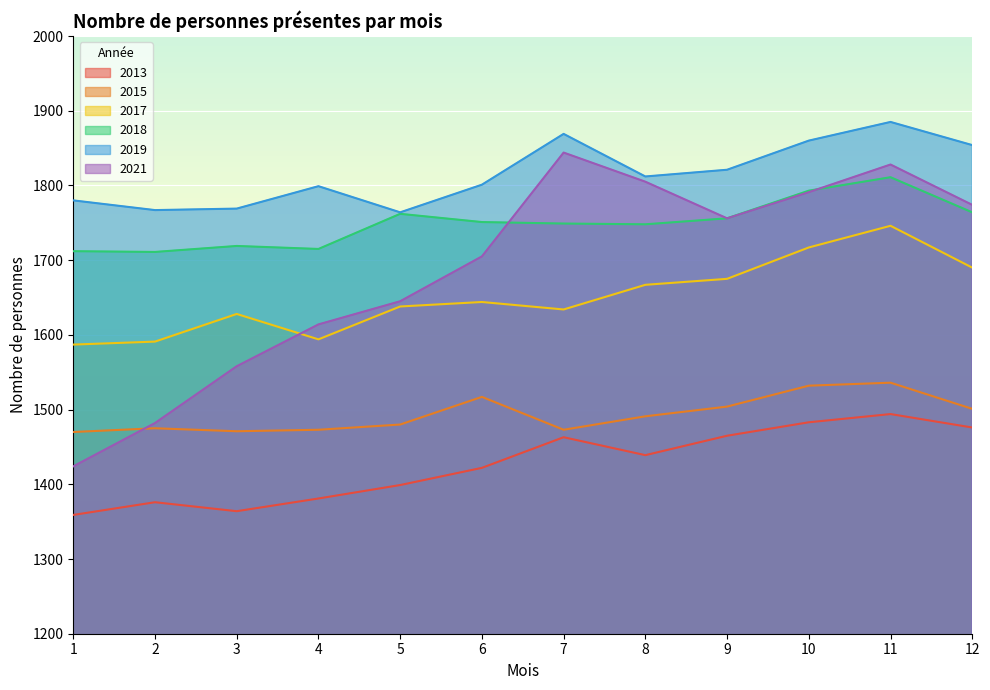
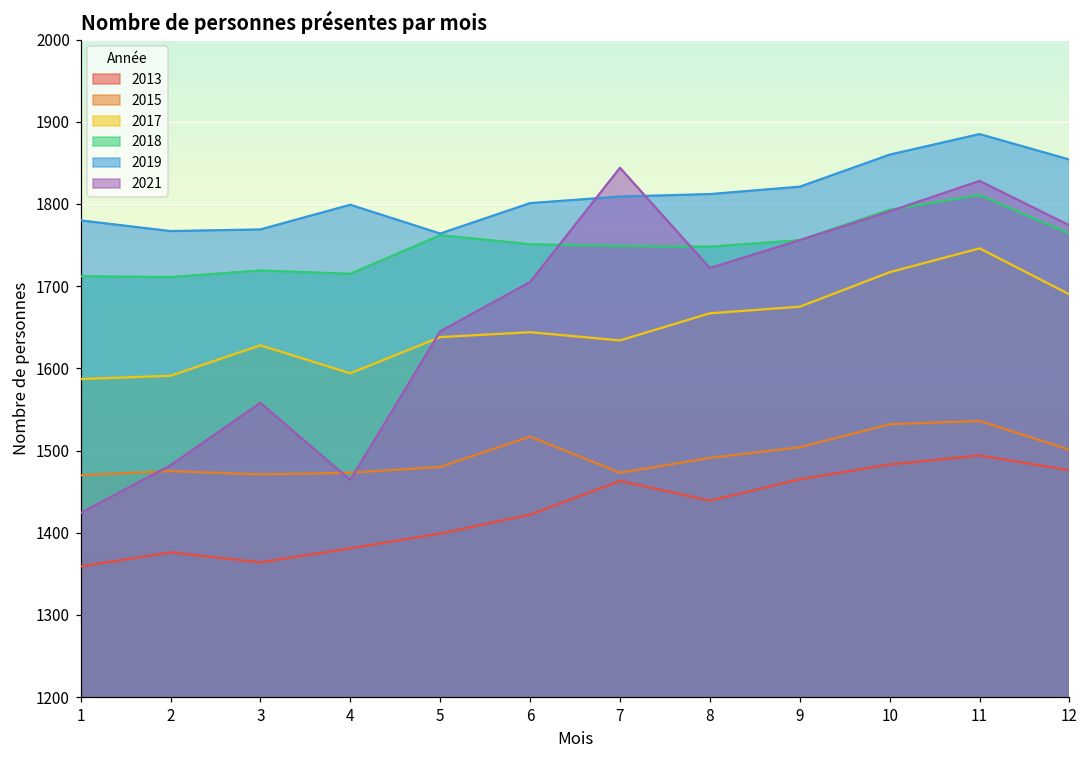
2021, 4: 1610 -> 1460
2019, 7: 1870 -> 1810
2021, 8: 1810 -> 1720
